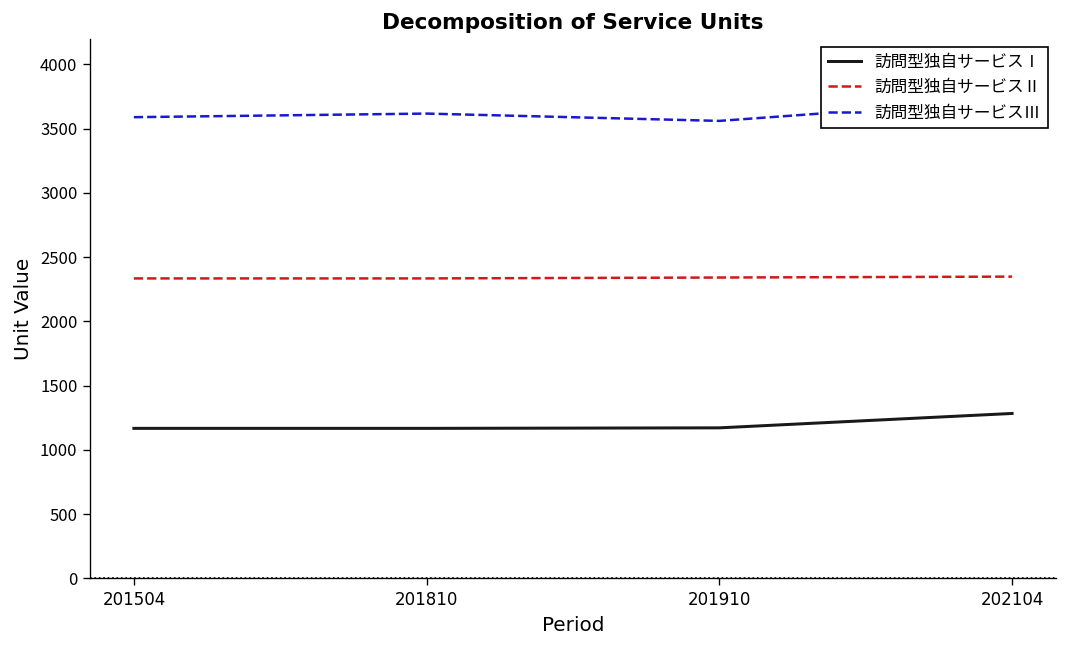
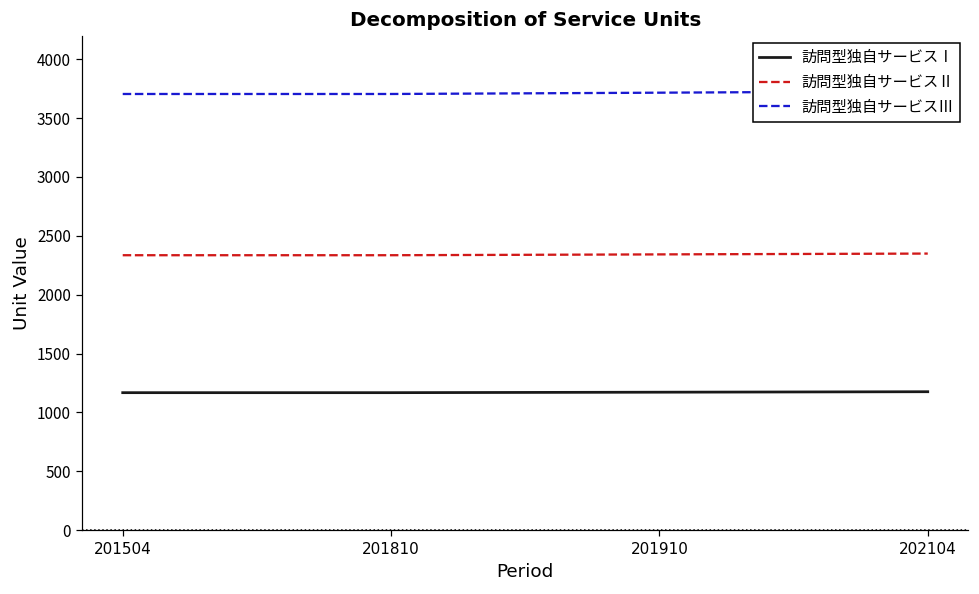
訪問型独自サービスⅢ, 201504: 3590 -> 3700
訪問型独自サービスⅢ, 201810: 3620 -> 3700
訪問型独自サービスⅢ, 201910: 3560 -> 3720
訪問型独自サービスⅠ, 202104: 1280 -> 1180
